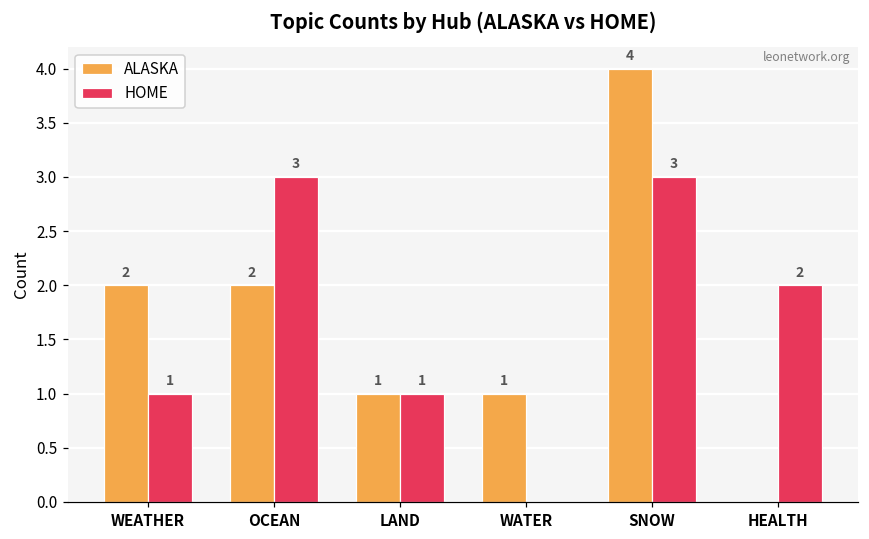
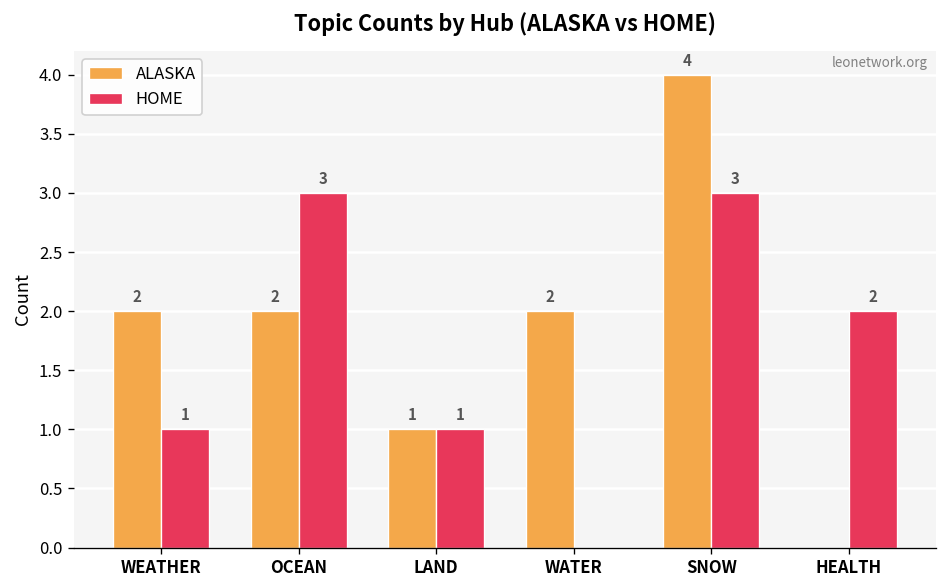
ALASKA, WATER: 1 -> 2
